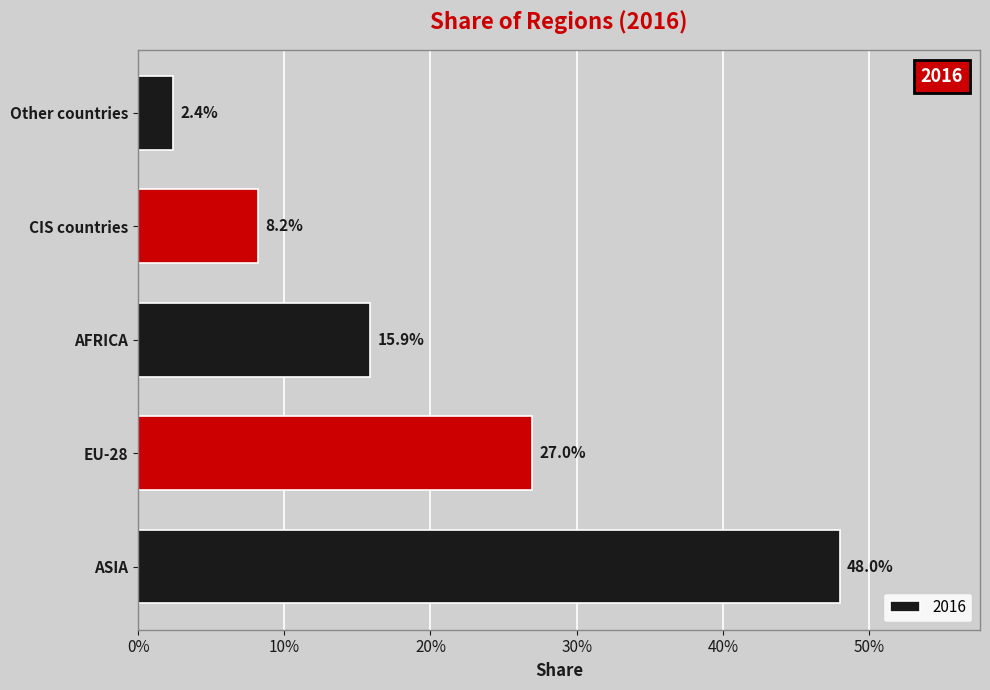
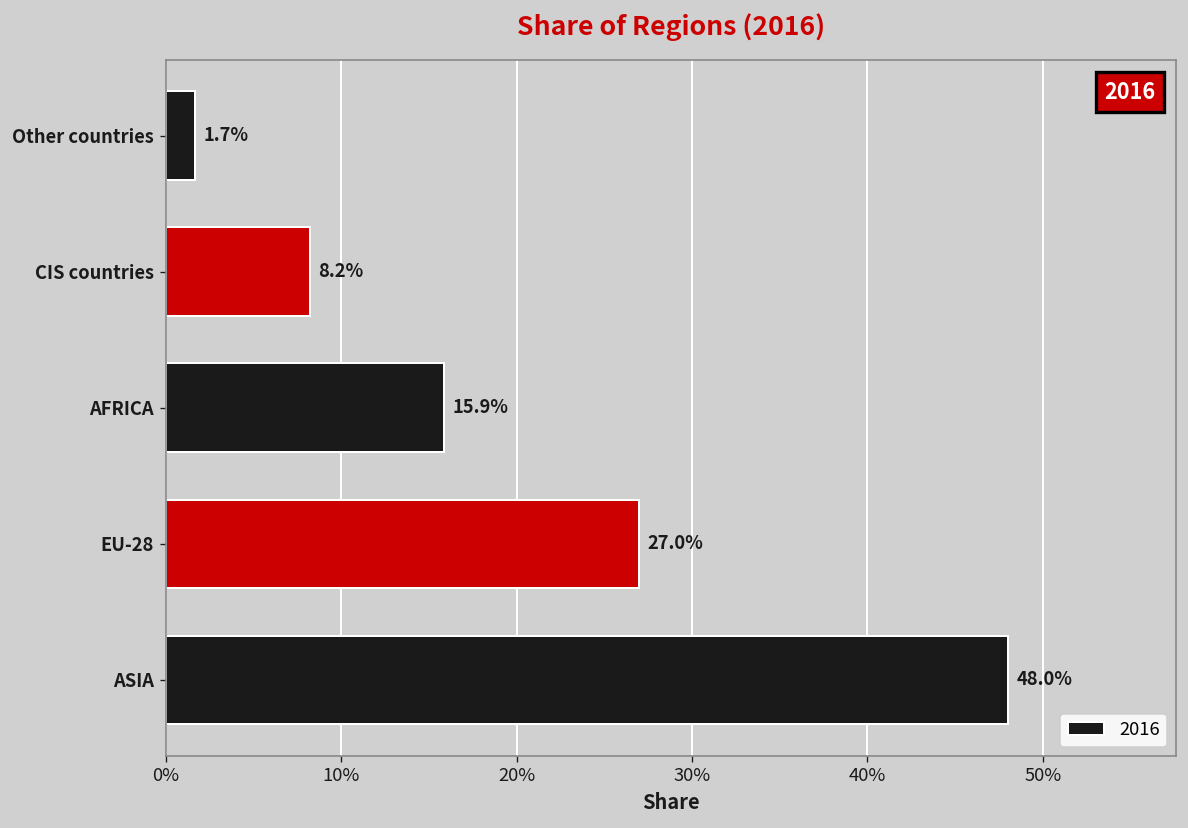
Other countries: 2.4% -> 1.7%
